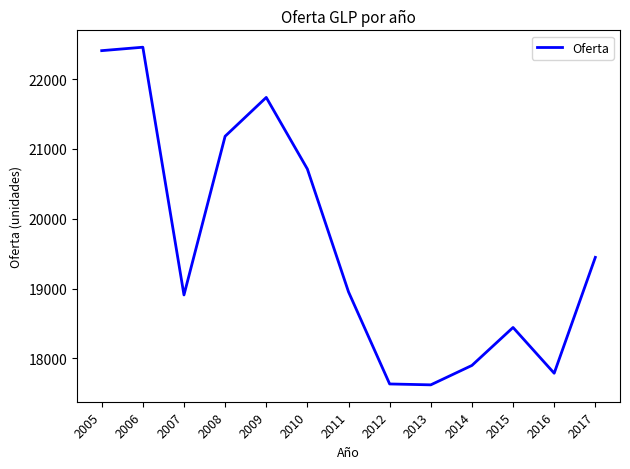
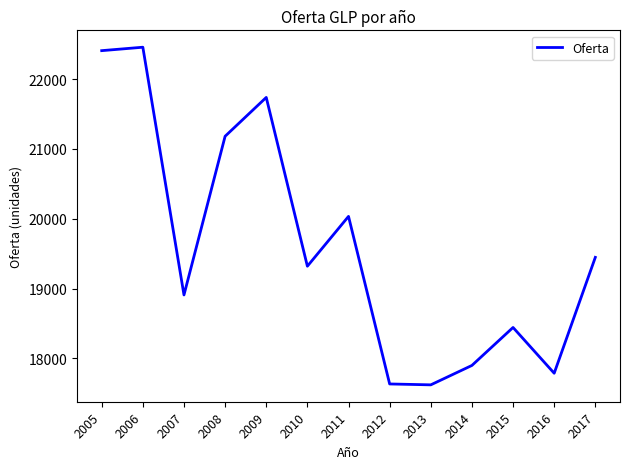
2010: 20700 -> 19300
2011: 19000 -> 20000
